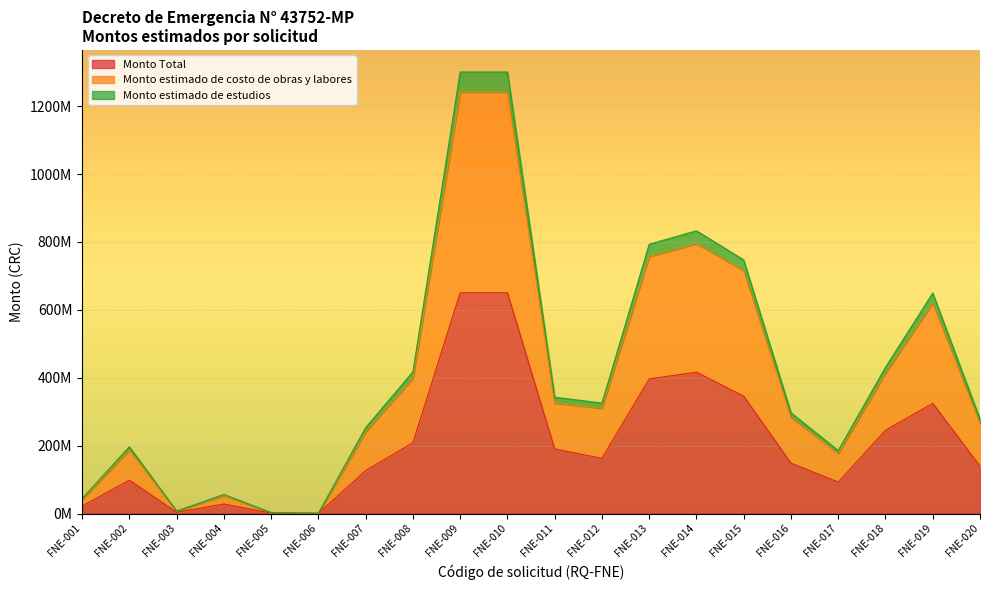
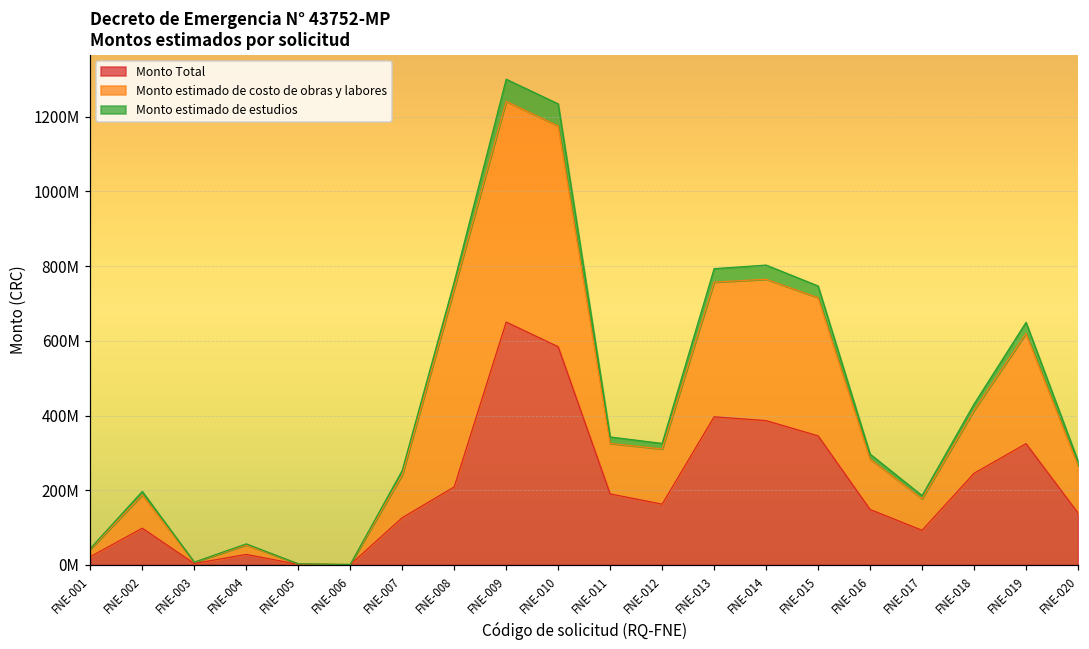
Monto estimado de costo de obras y labores, FNE-008: 190000000 -> 530000000
Monto Total, FNE-010: 650000000 -> 580000000
Monto Total, FNE-014: 420000000 -> 390000000
